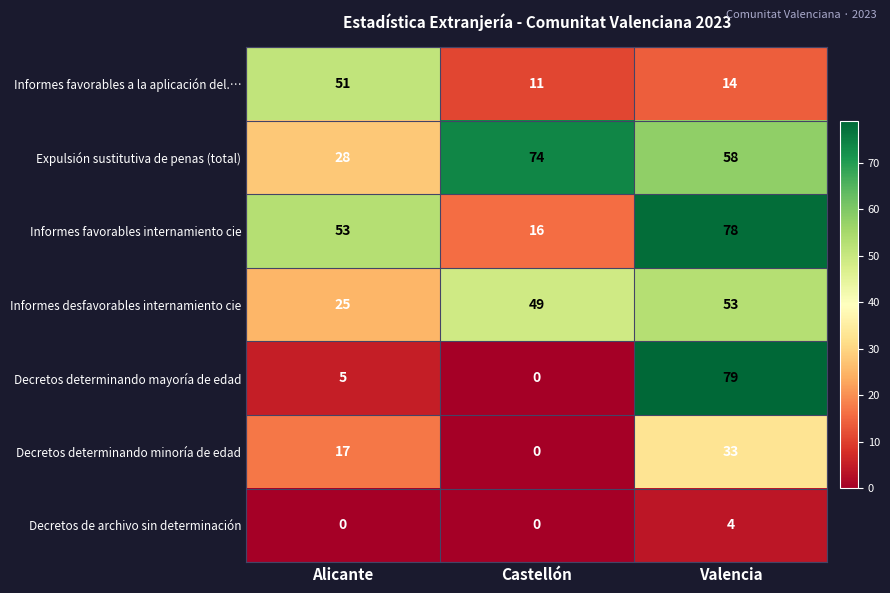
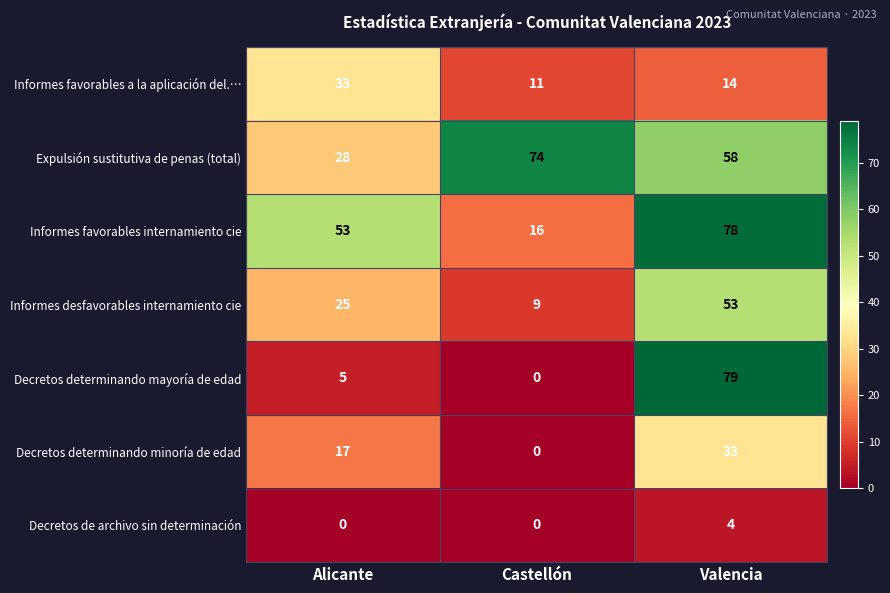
Informes favorables a la aplicación del.…, Alicante: 51 -> 33
Informes desfavorables internamiento cie, Castellón: 49 -> 9
